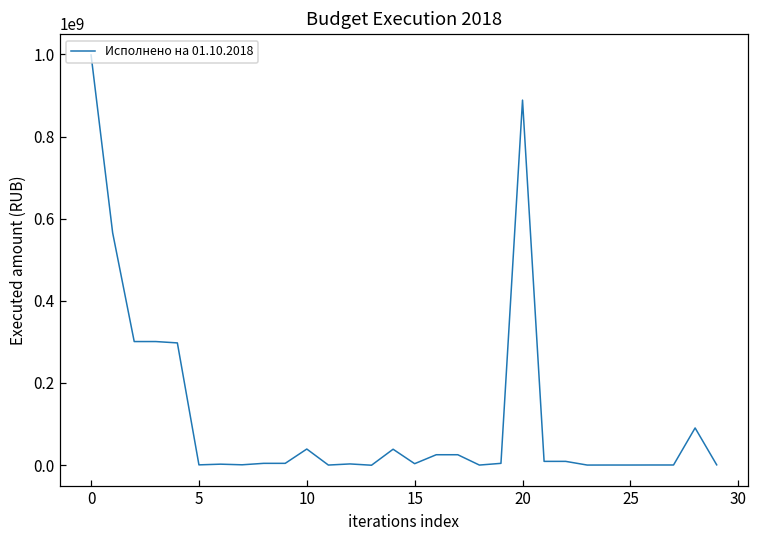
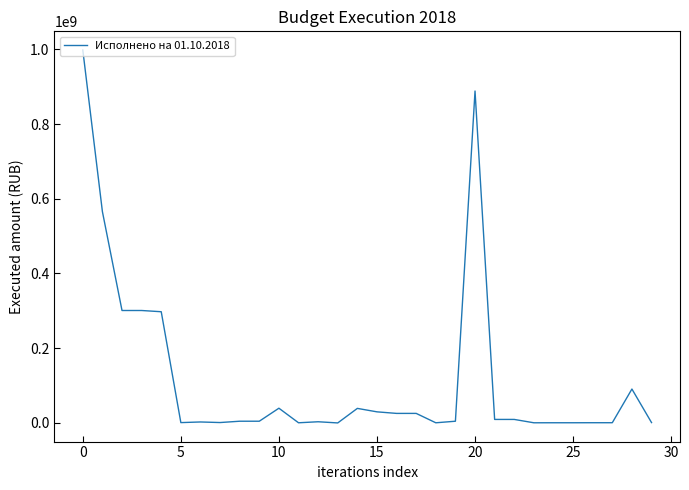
15: 0 -> 30000000
